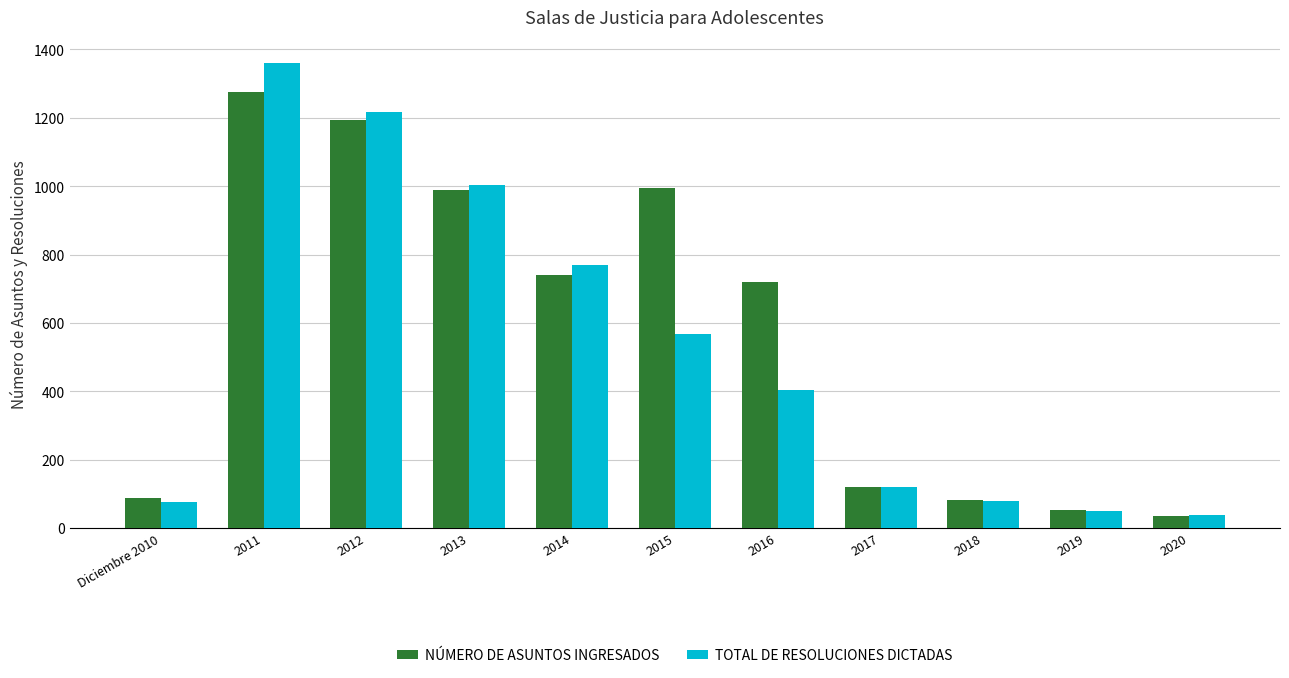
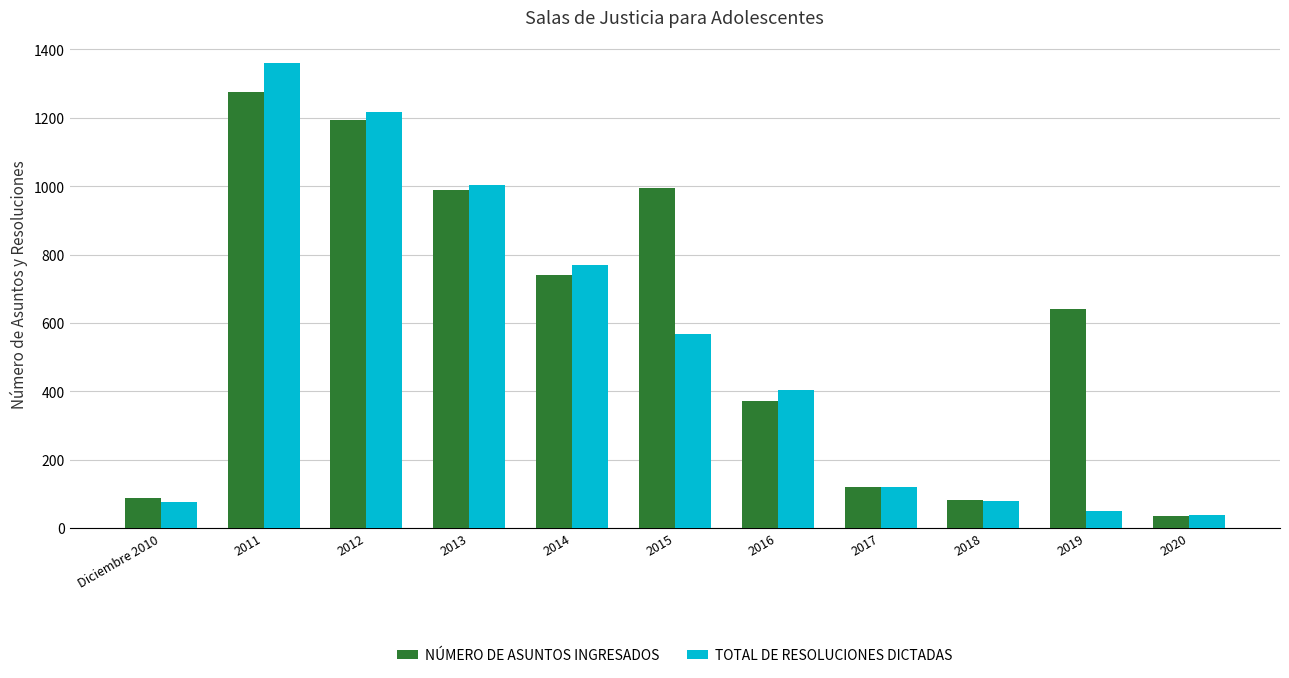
NÚMERO DE ASUNTOS INGRESADOS, 2016: 720 -> 370
NÚMERO DE ASUNTOS INGRESADOS, 2019: 50 -> 640
